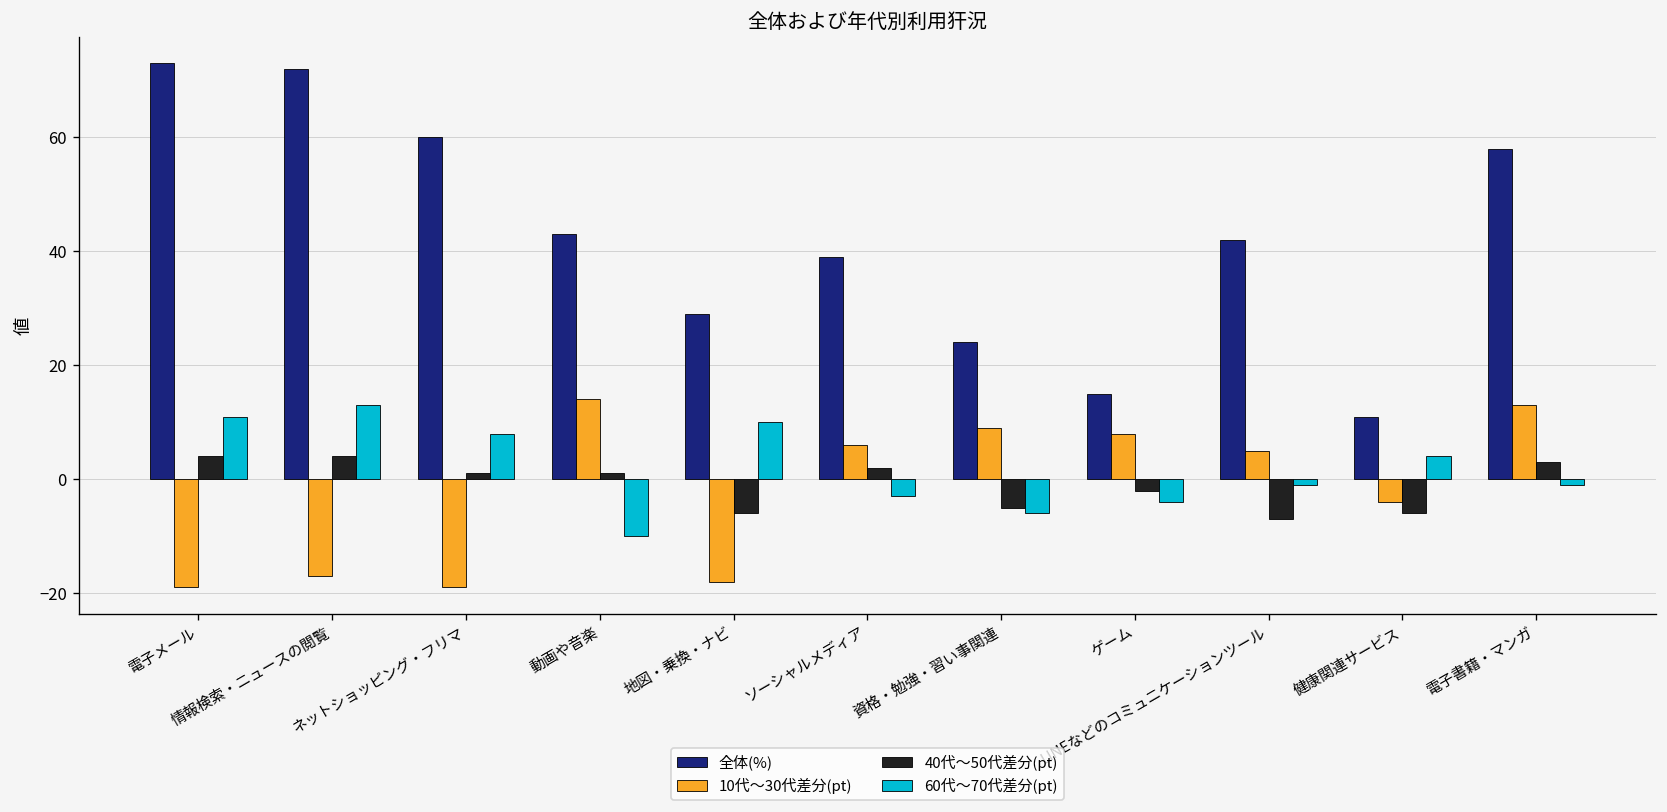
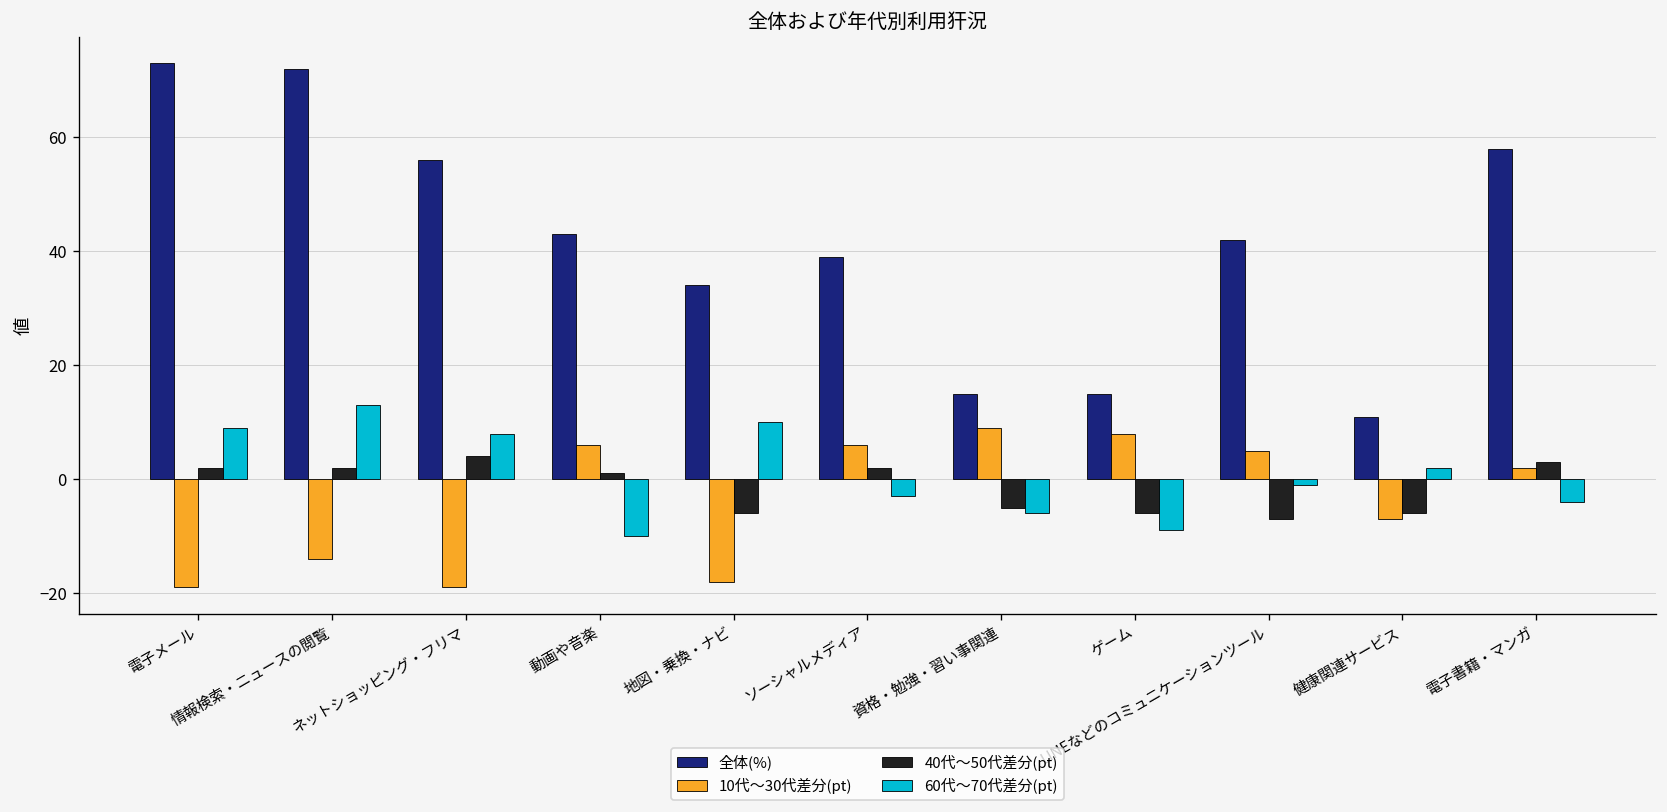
40代～50代差分(pt), 電子メール: 4 -> 2
60代～70代差分(pt), 電子メール: 11 -> 9
10代～30代差分(pt), 情報検索・ニュースの閲覧: -17 -> -14
40代～50代差分(pt), 情報検索・ニュースの閲覧: 4 -> 2
全体(%), ネットショッピング・フリマ: 60 -> 56
40代～50代差分(pt), ネットショッピング・フリマ: 1 -> 4
10代～30代差分(pt), 動画や音楽: 14 -> 6
全体(%), 地図・乗換・ナビ: 29 -> 34
全体(%), 資格・勉強・習い事関連: 24 -> 15
40代～50代差分(pt), ゲーム: -2 -> -6
60代～70代差分(pt), ゲーム: -4 -> -9
10代～30代差分(pt), 健康関連サービス: -4 -> -7
60代～70代差分(pt), 健康関連サービス: 4 -> 2
10代～30代差分(pt), 電子書籍・マンガ: 13 -> 2
60代～70代差分(pt), 電子書籍・マンガ: -1 -> -4
